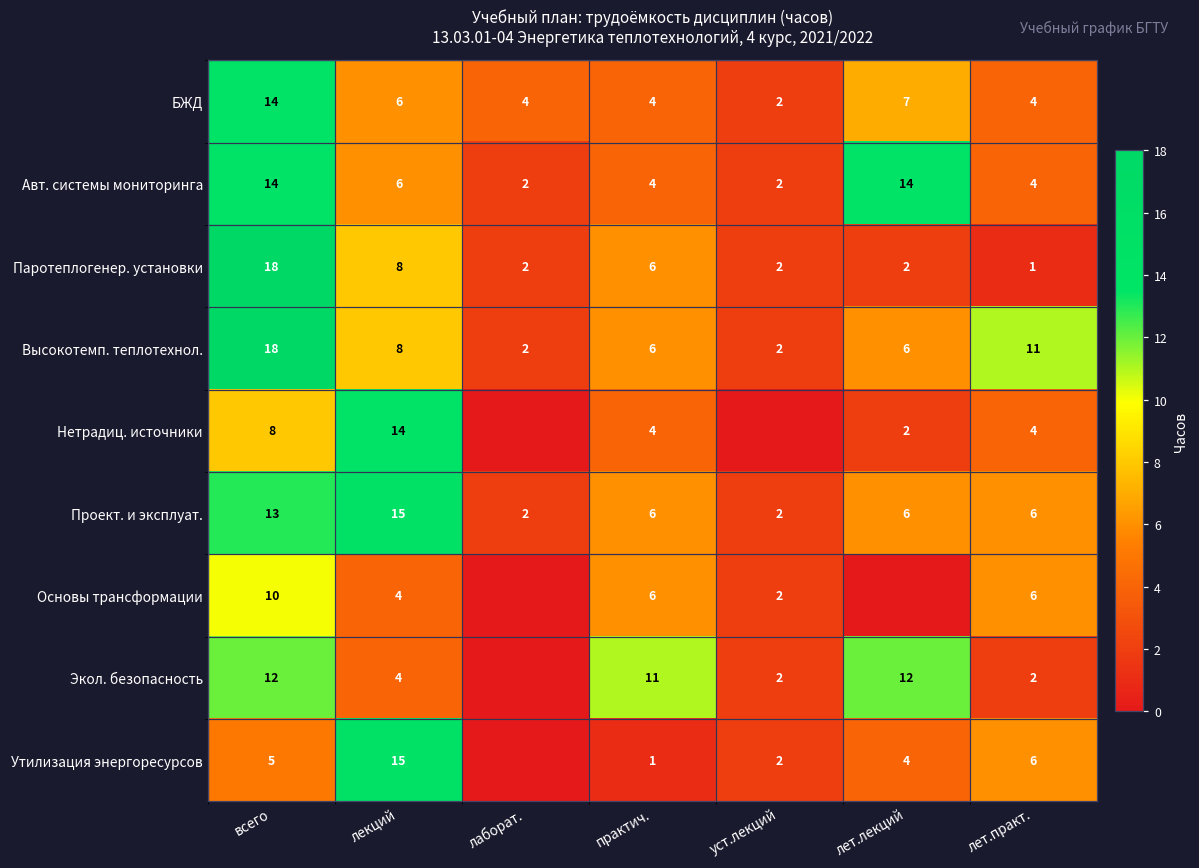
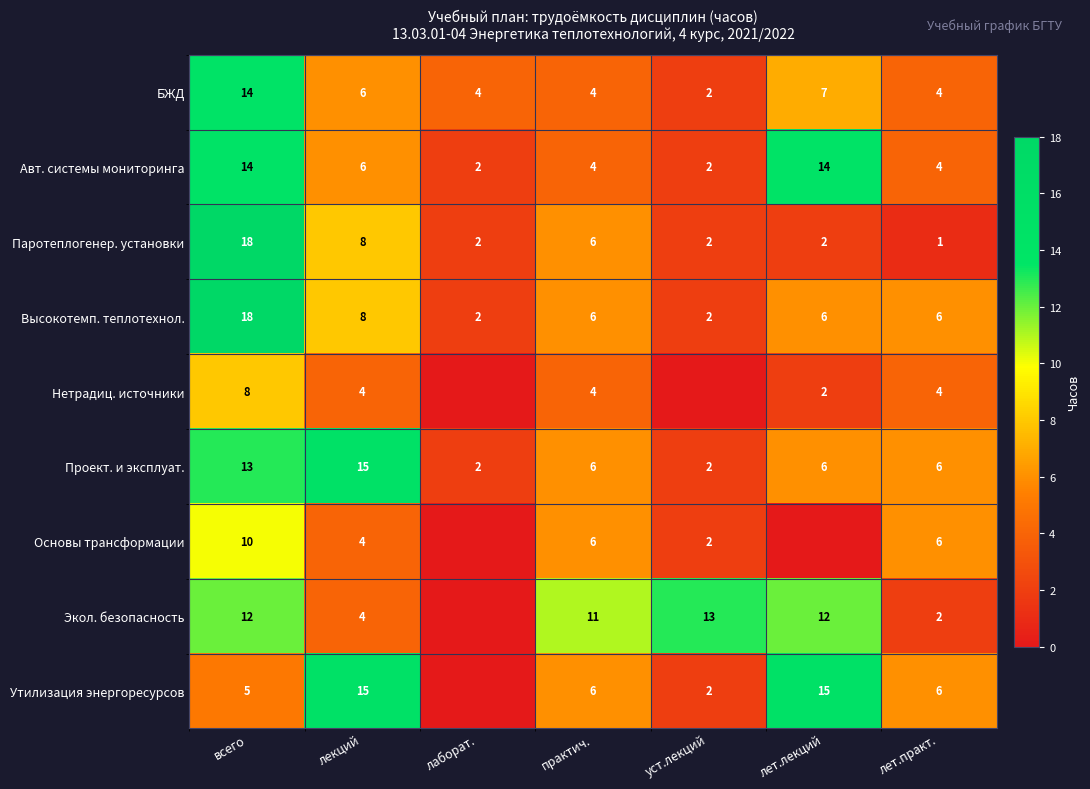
Высокотемп. теплотехнол., лет.практ.: 11 -> 6
Нетрадиц. источники, лекций: 14 -> 4
Экол. безопасность, уст.лекций: 2 -> 13
Утилизация энергоресурсов, практич.: 1 -> 6
Утилизация энергоресурсов, лет.лекций: 4 -> 15
